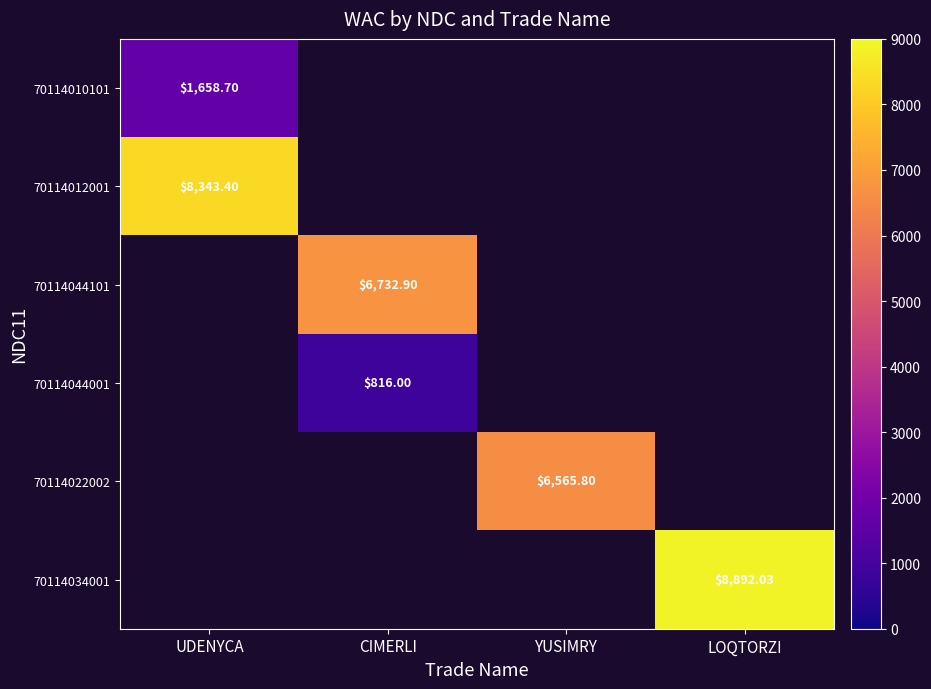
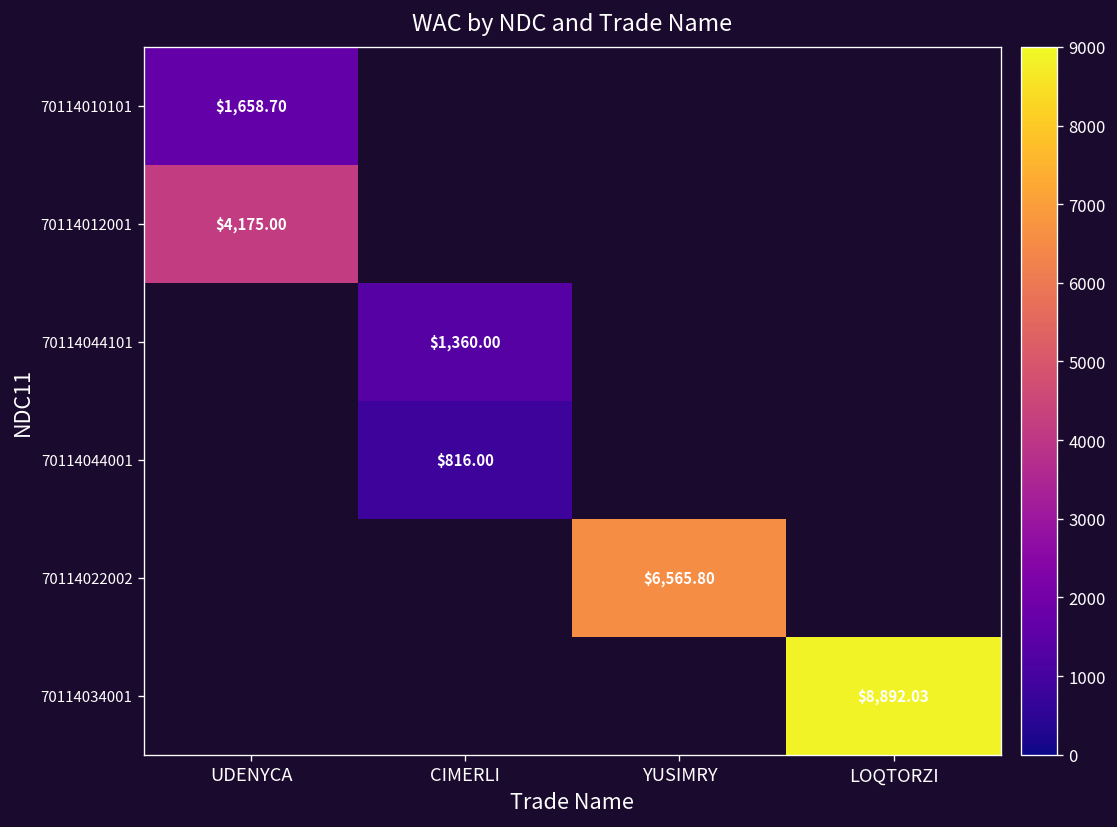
70114012001, UDENYCA: $8,343.40 -> $4,175.00
70114044101, CIMERLI: $6,732.90 -> $1,360.00
